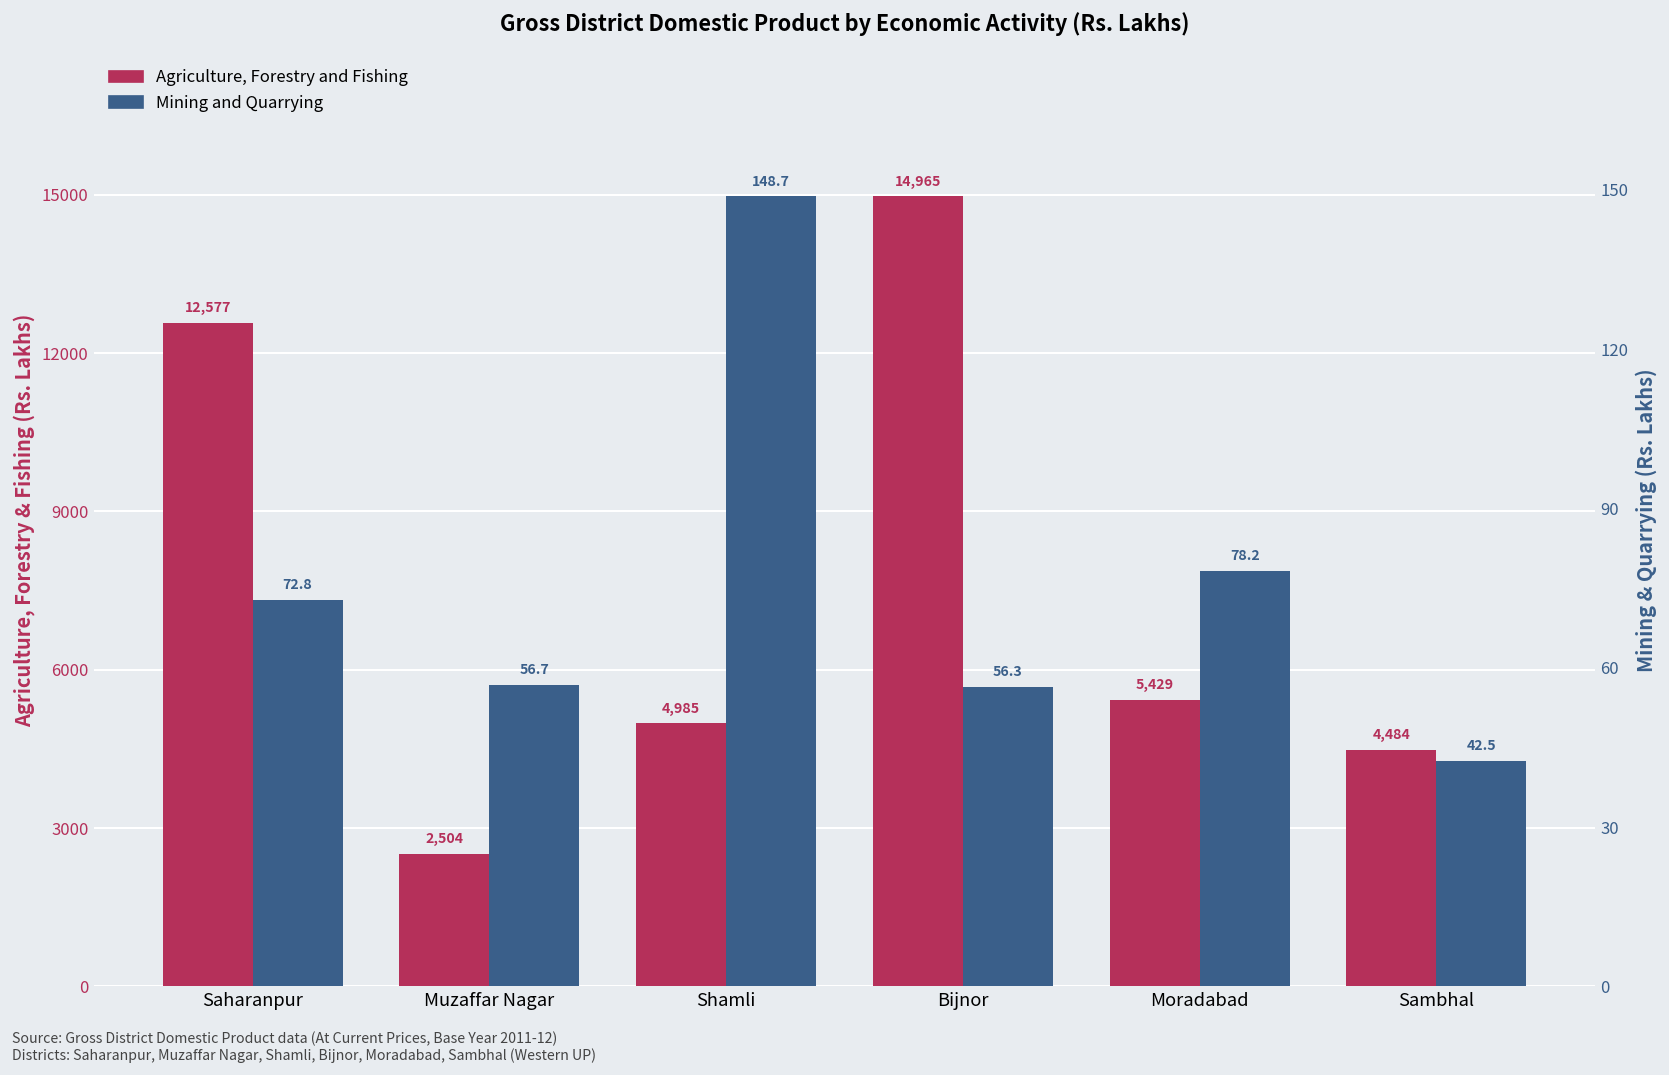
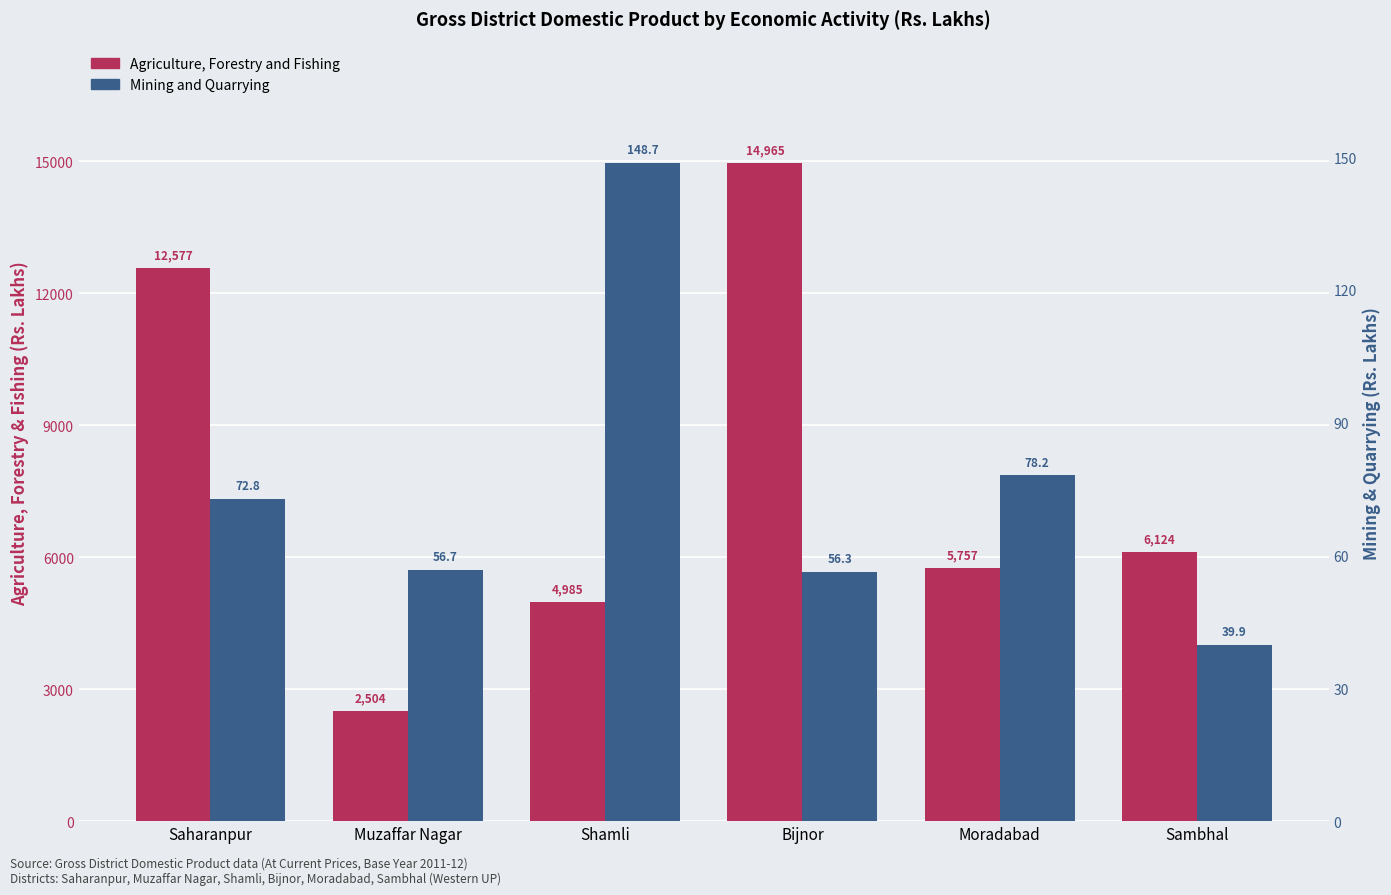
Agriculture, Forestry and Fishing, Moradabad: 5,429 -> 5,757
Agriculture, Forestry and Fishing, Sambhal: 4,484 -> 6,124
Mining and Quarrying, Sambhal: 42.5 -> 39.9
